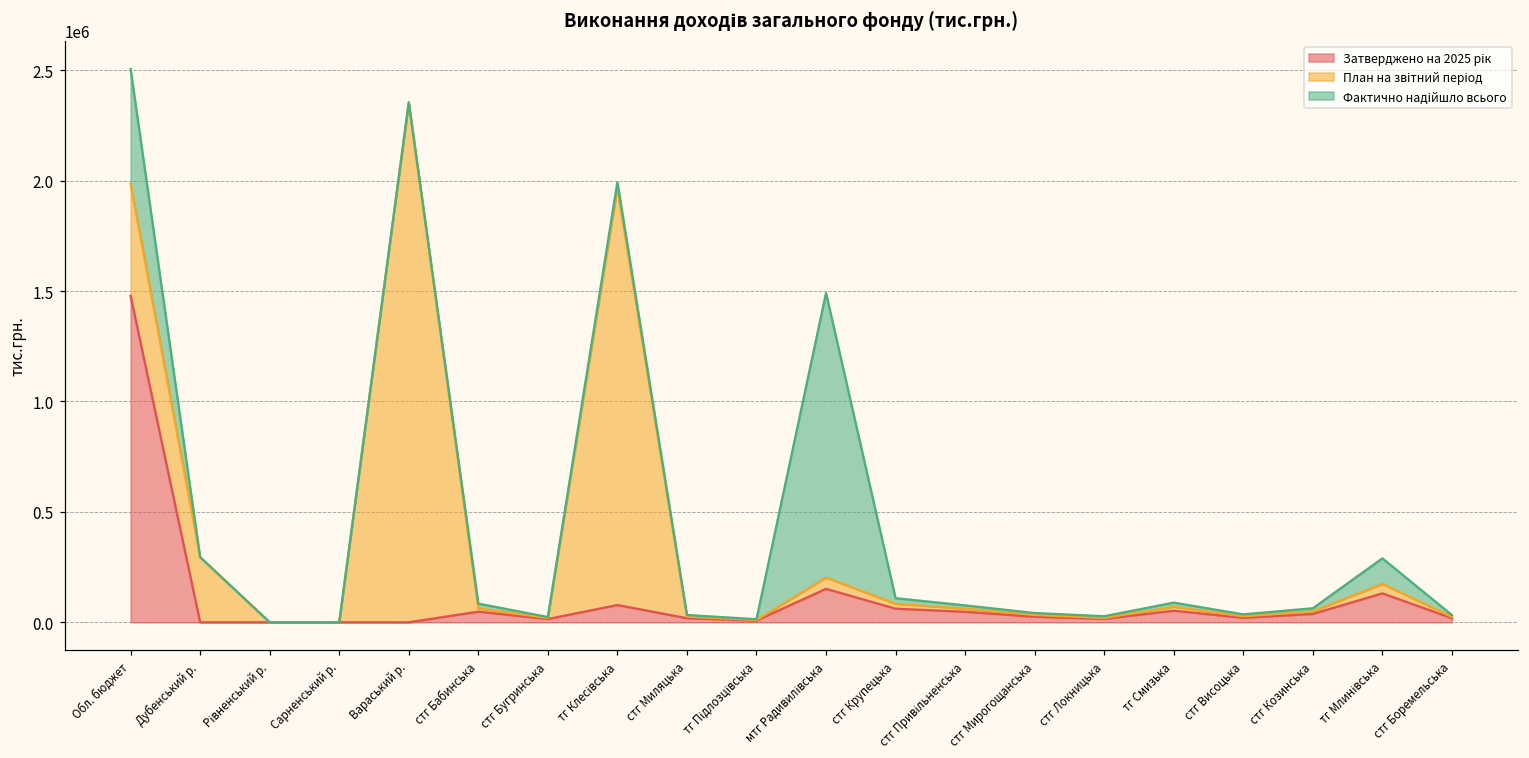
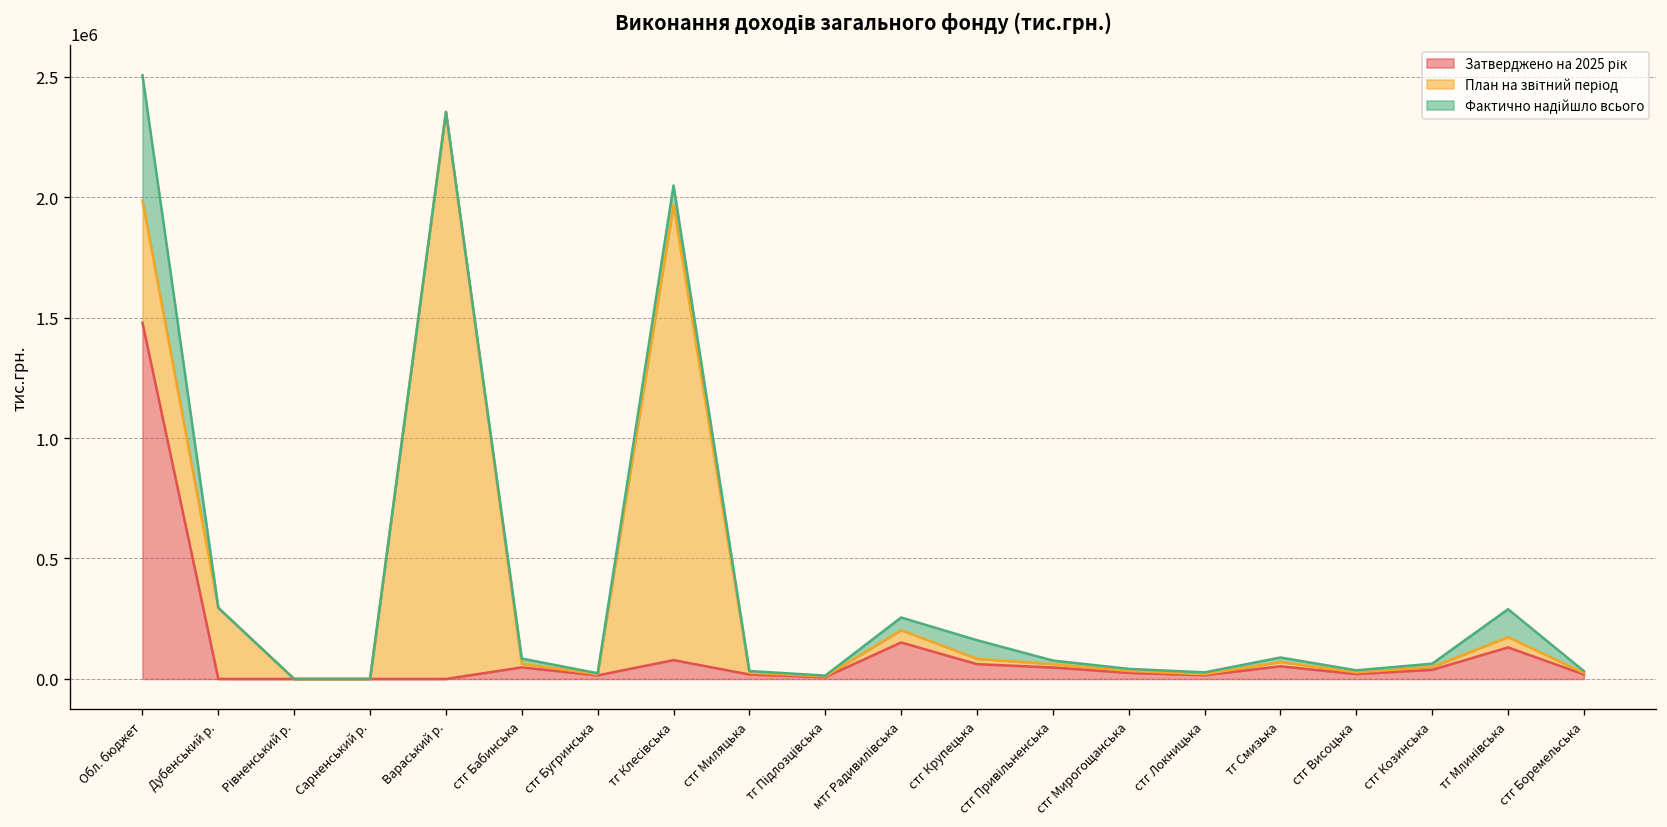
Фактично надійшло всього, тг Клесівська: 30000 -> 80000
Фактично надійшло всього, мтг Радивилівська: 1290000 -> 50000
Фактично надійшло всього, стг Крупецька: 30000 -> 80000
